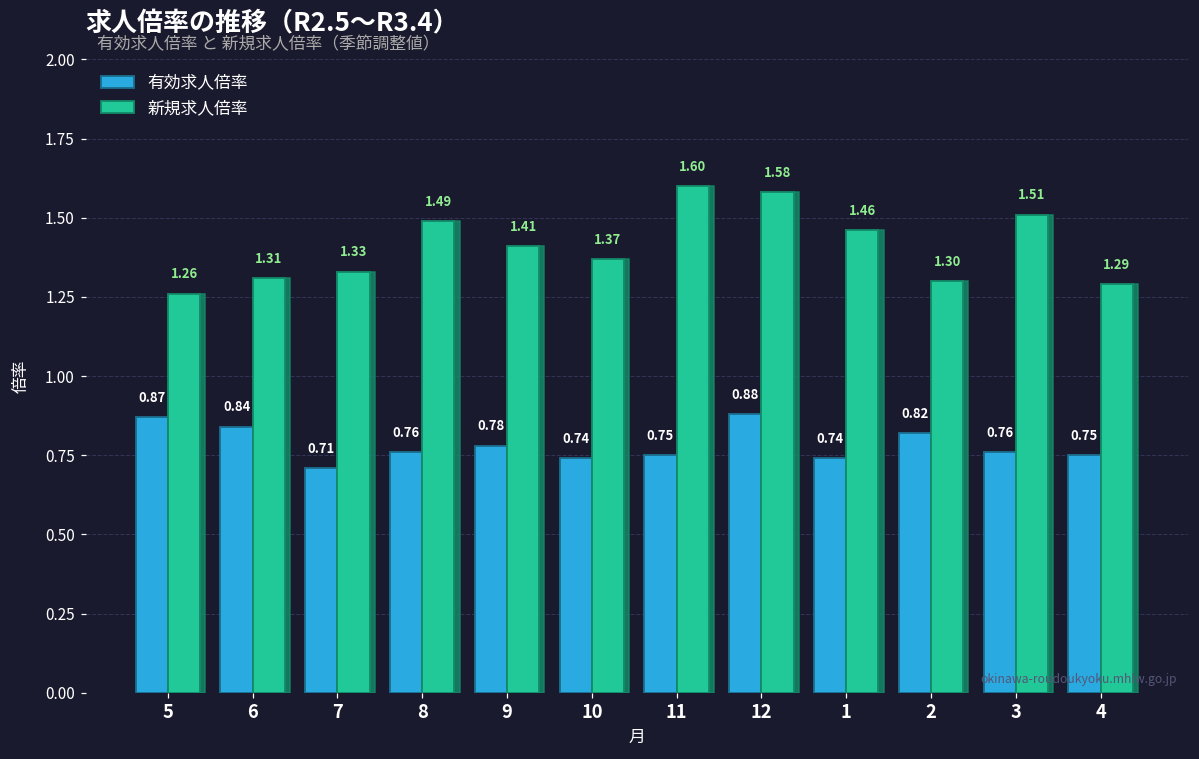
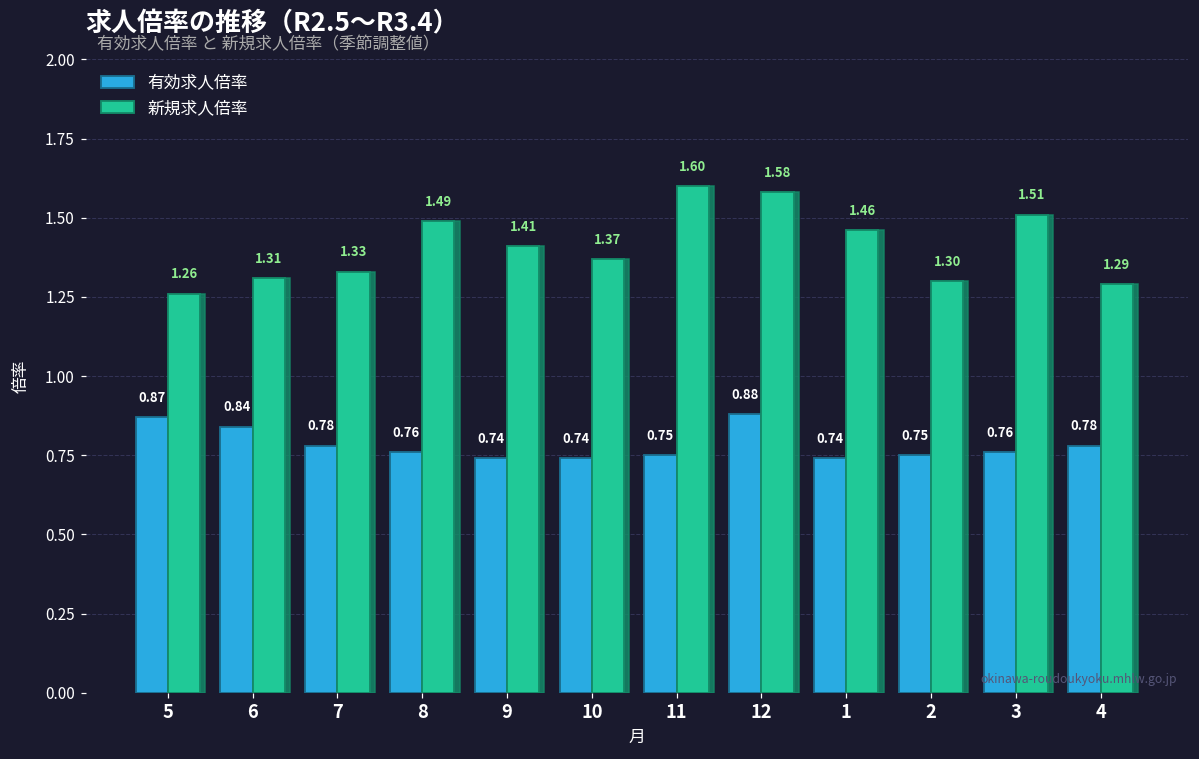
有効求人倍率, 7: 0.71 -> 0.78
有効求人倍率, 9: 0.78 -> 0.74
有効求人倍率, 2: 0.82 -> 0.75
有効求人倍率, 4: 0.75 -> 0.78
